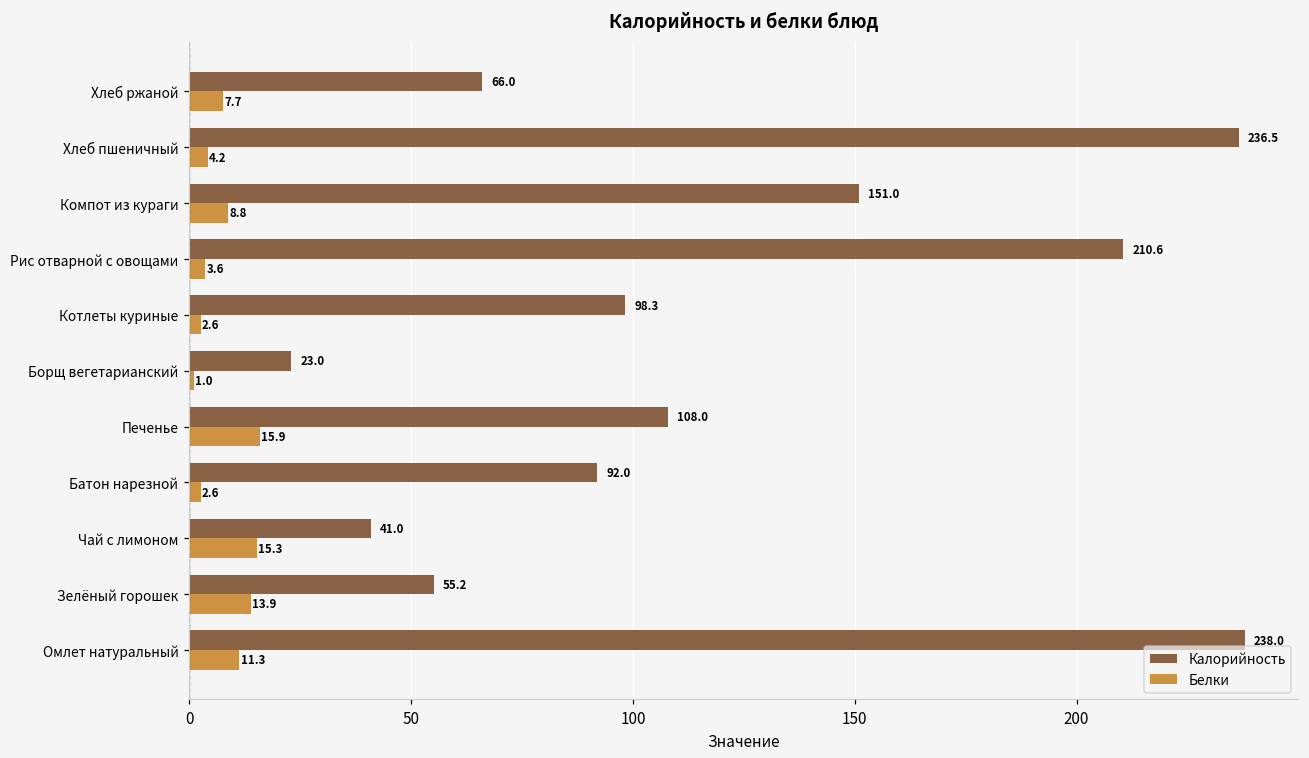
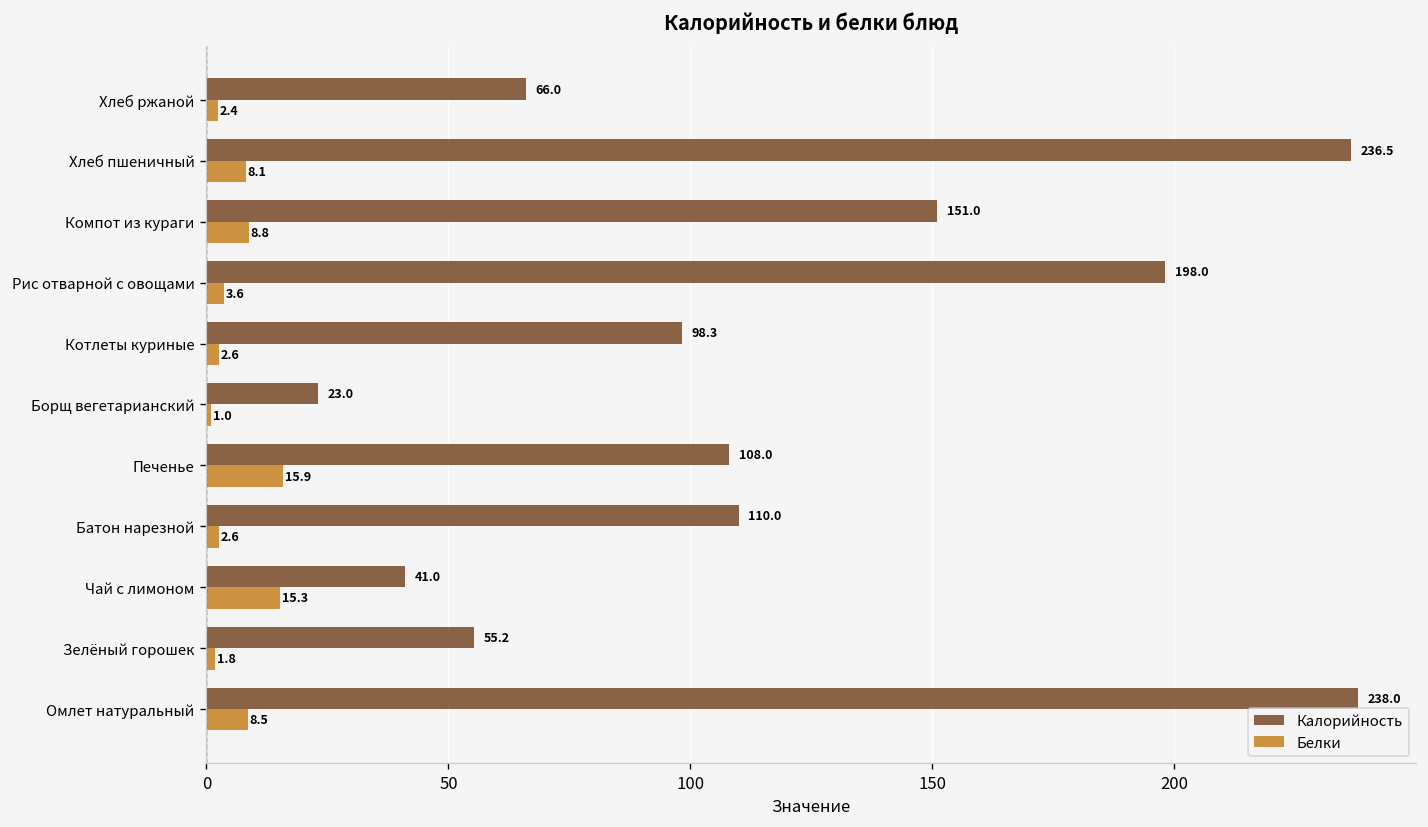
Белки, Хлеб ржаной: 7.7 -> 2.4
Белки, Хлеб пшеничный: 4.2 -> 8.1
Калорийность, Рис отварной с овощами: 210.6 -> 198.0
Калорийность, Батон нарезной: 92.0 -> 110.0
Белки, Зелёный горошек: 13.9 -> 1.8
Белки, Омлет натуральный: 11.3 -> 8.5
